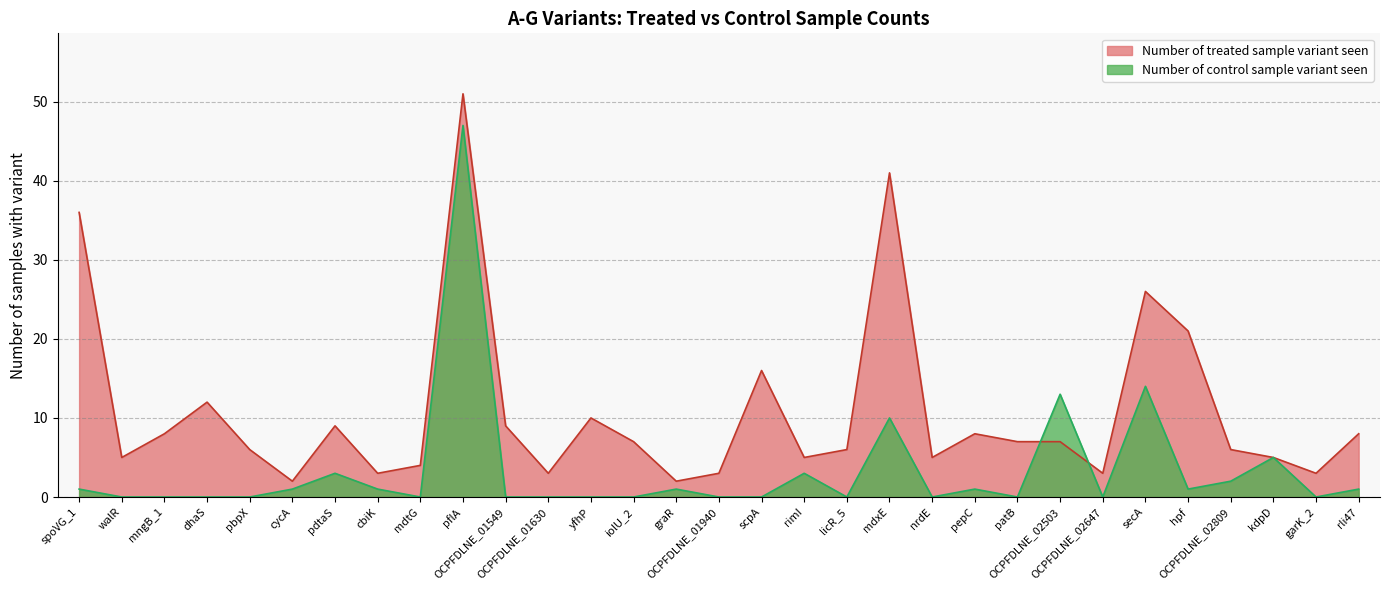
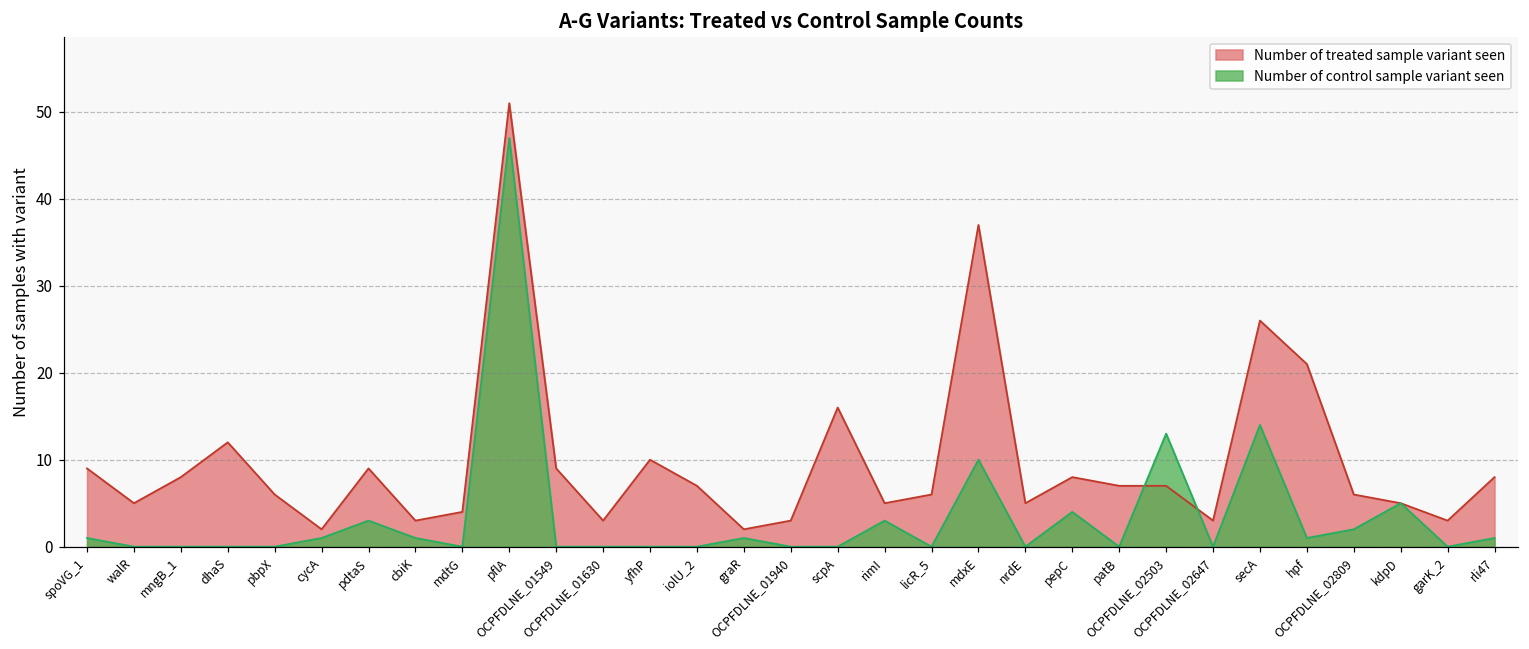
Number of treated sample variant seen, spoVG_1: 36 -> 9
Number of treated sample variant seen, mdxE: 41 -> 37
Number of control sample variant seen, pepC: 1 -> 4
